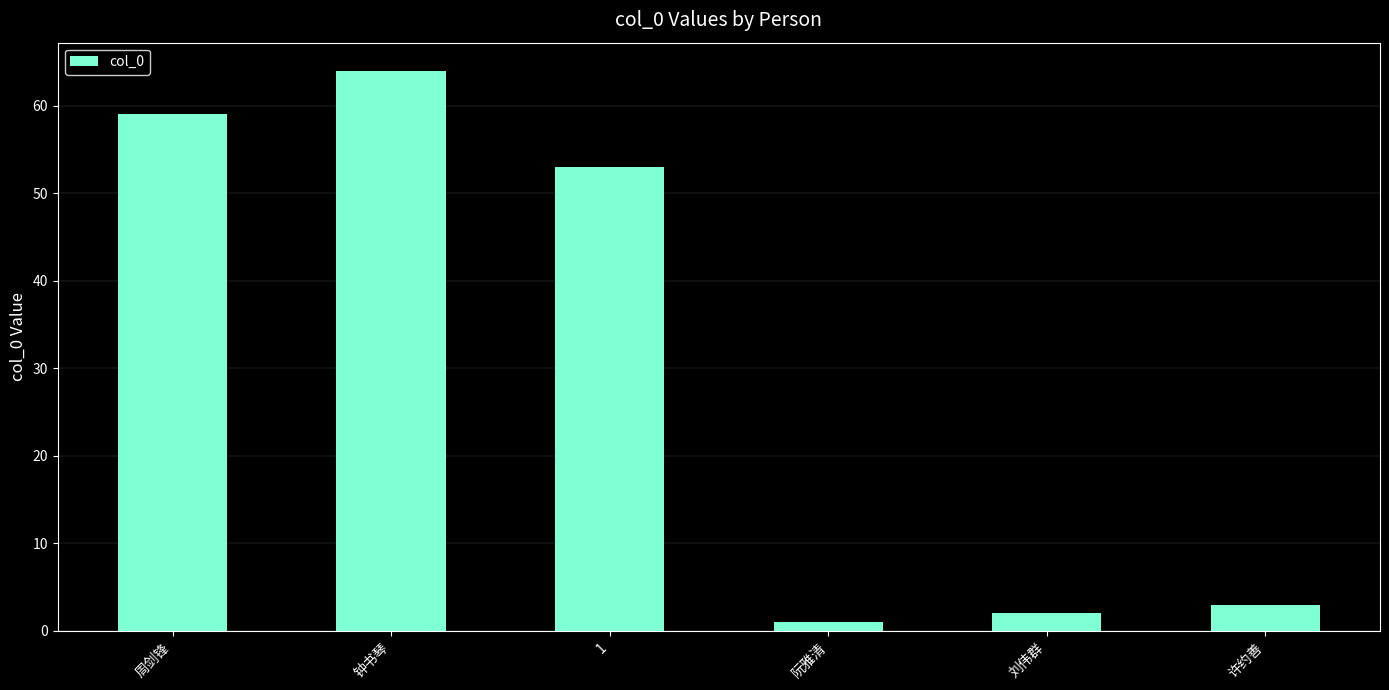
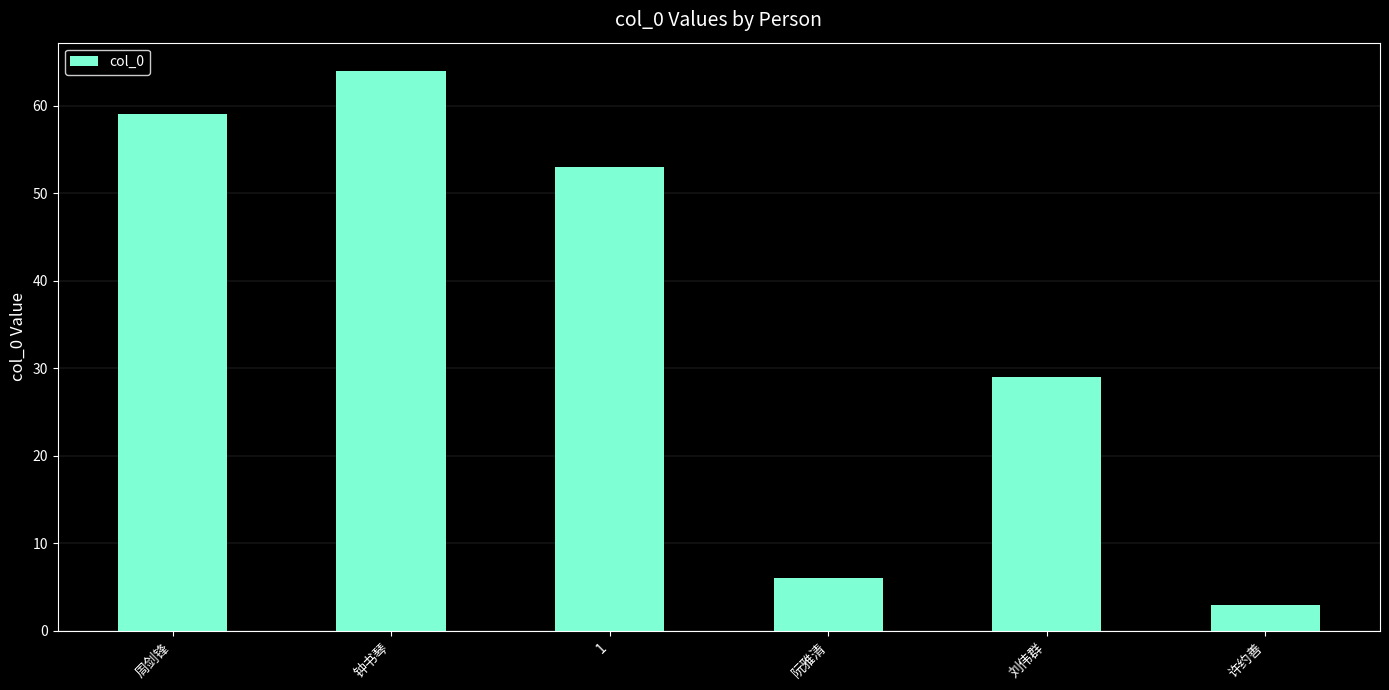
阮雅清: 1 -> 6
刘伟群: 2 -> 29
